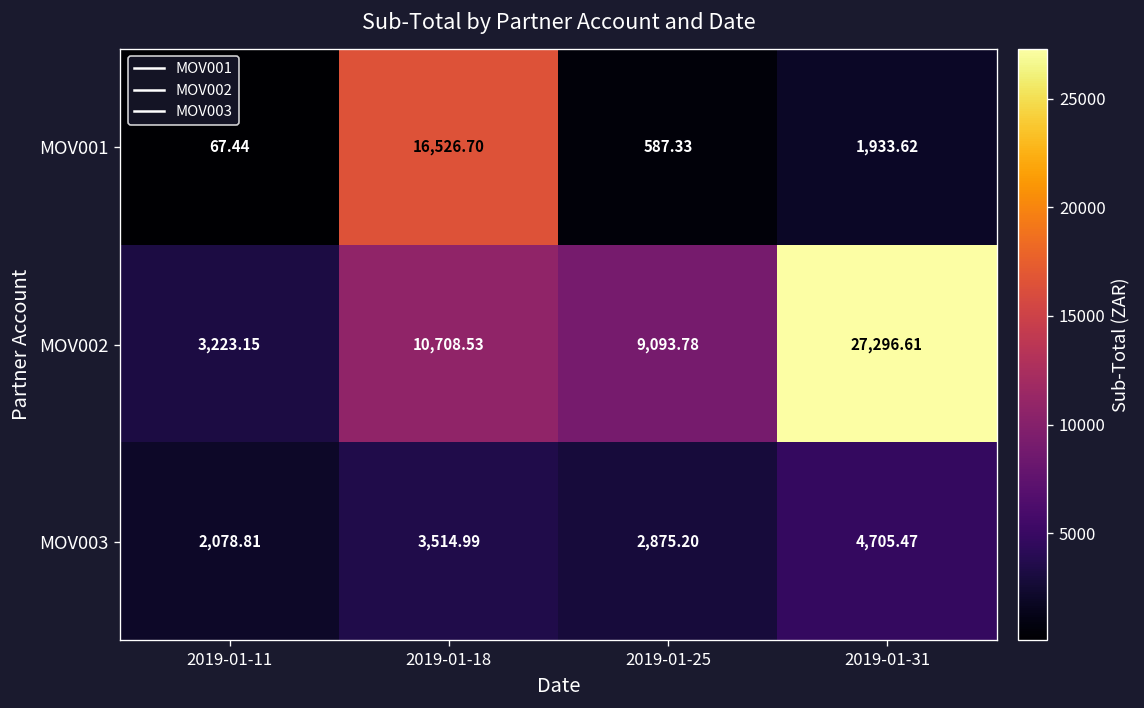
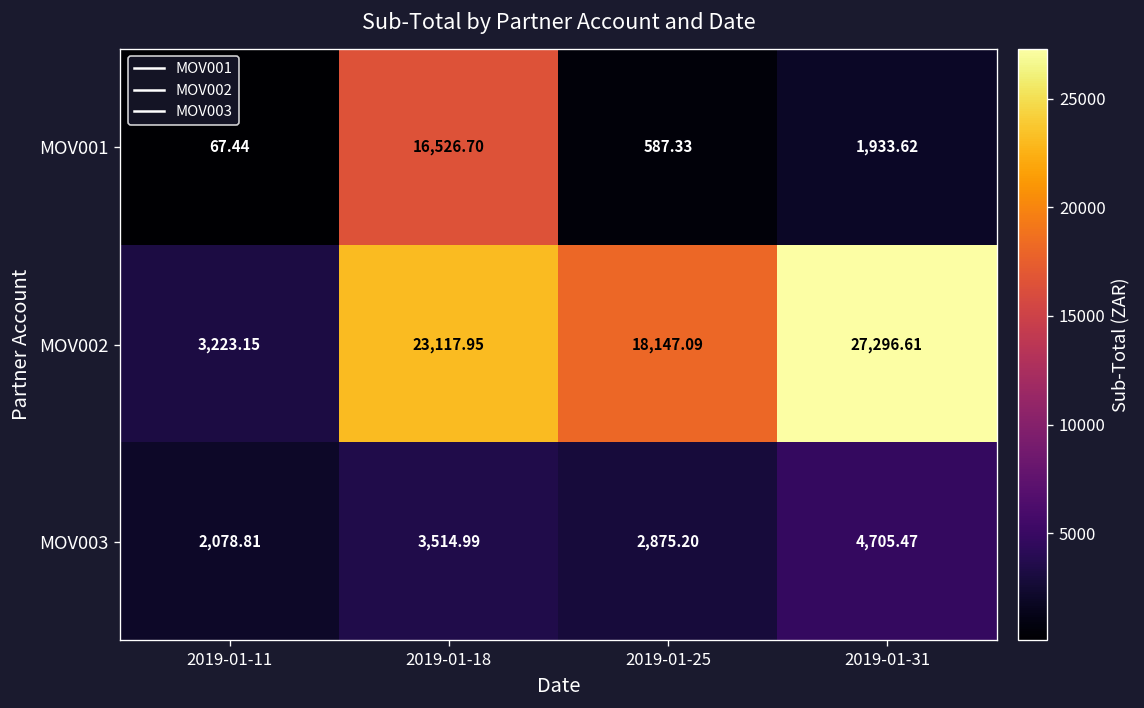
MOV002, 2019-01-18: 10,708.53 -> 23,117.95
MOV002, 2019-01-25: 9,093.78 -> 18,147.09
